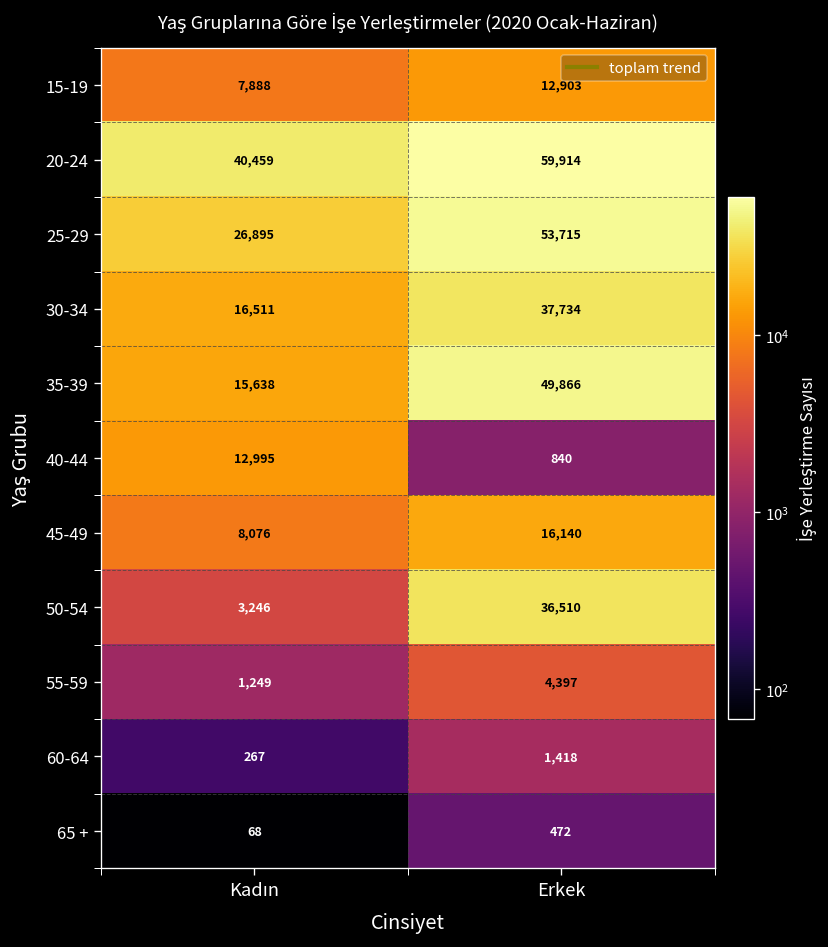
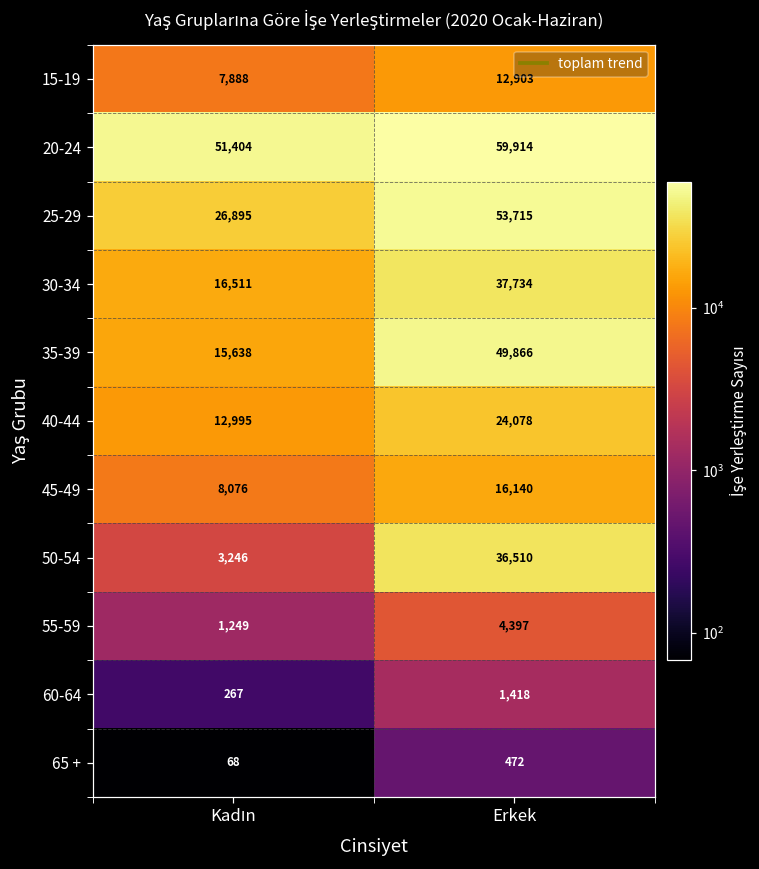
20-24, Kadın: 40,459 -> 51,404
40-44, Erkek: 840 -> 24,078
